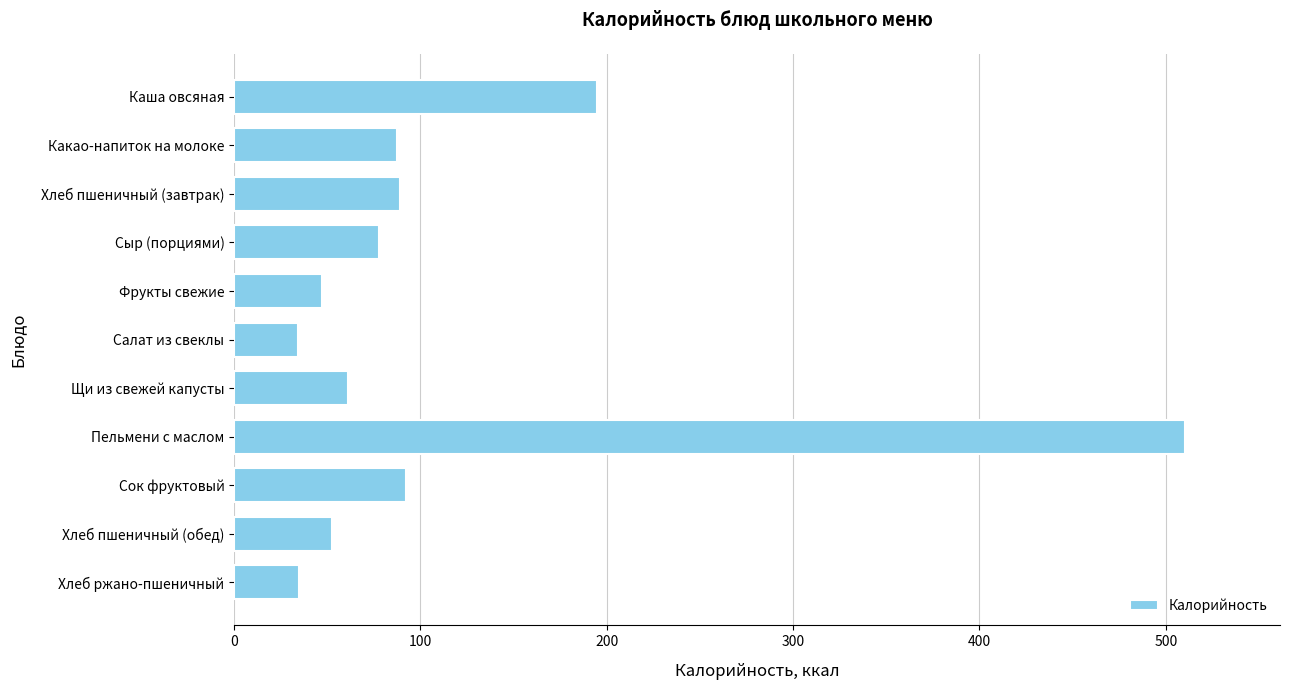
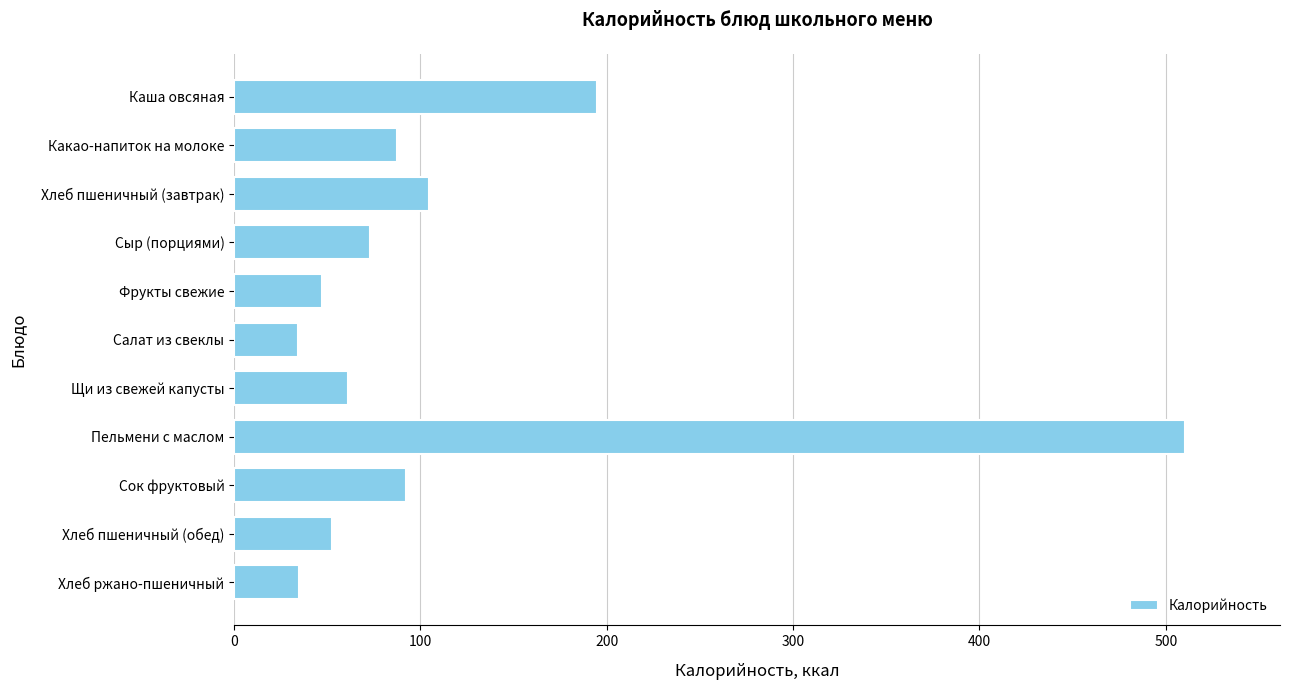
Хлеб пшеничный (завтрак): 89 -> 105
Сыр (порциями): 78 -> 73
